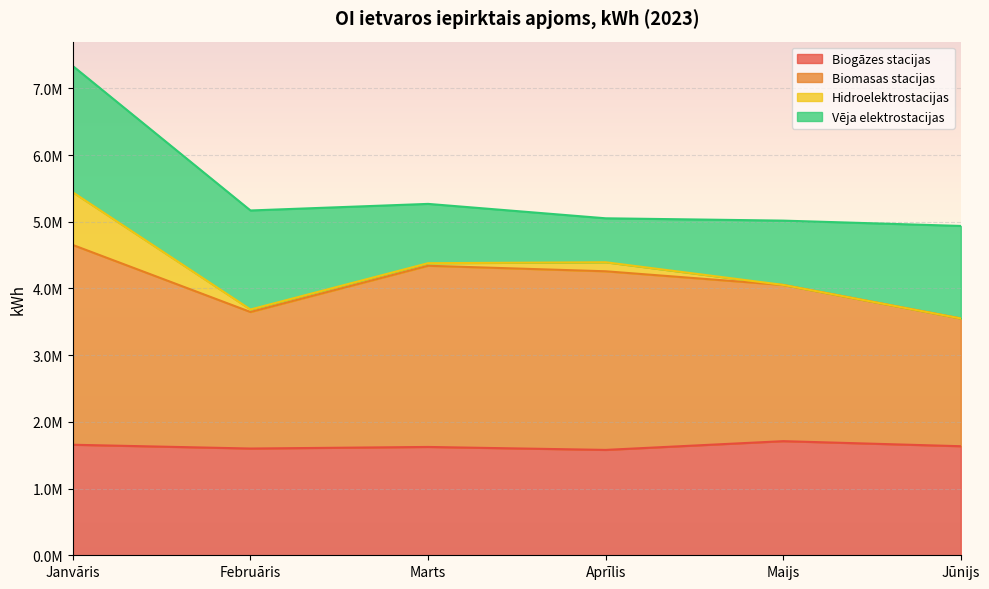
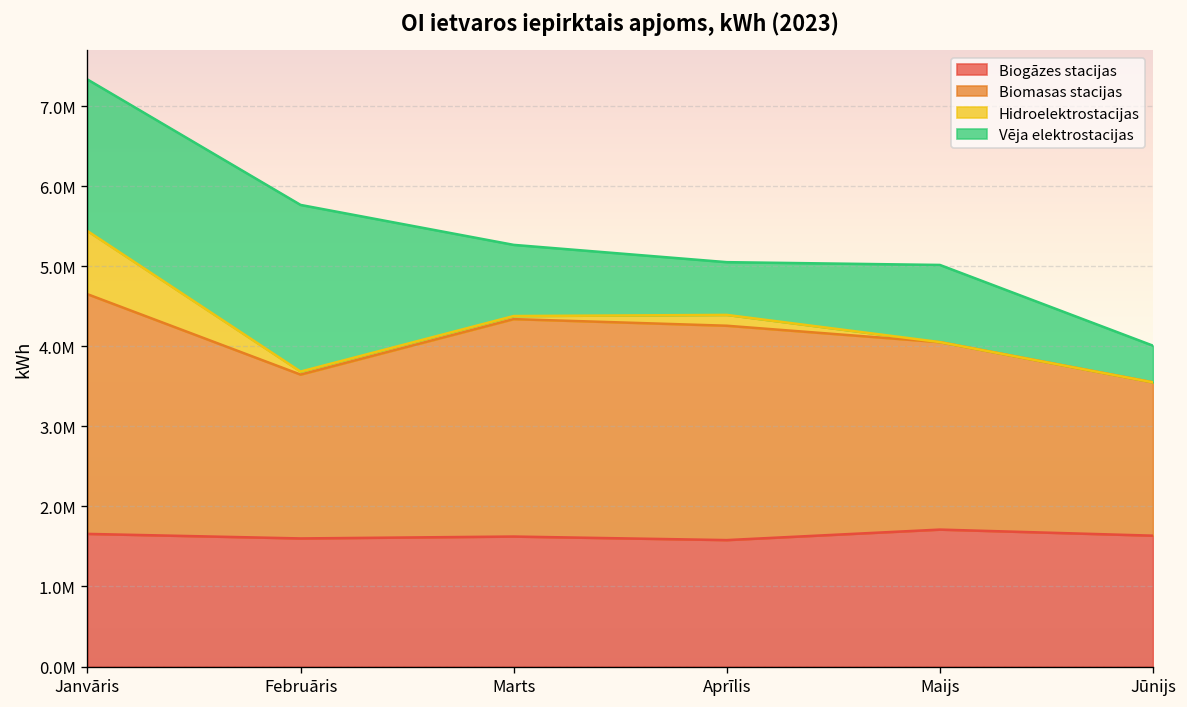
Vēja elektrostacijas, Februāris: 1500000 -> 2100000
Vēja elektrostacijas, Jūnijs: 1400000 -> 500000
